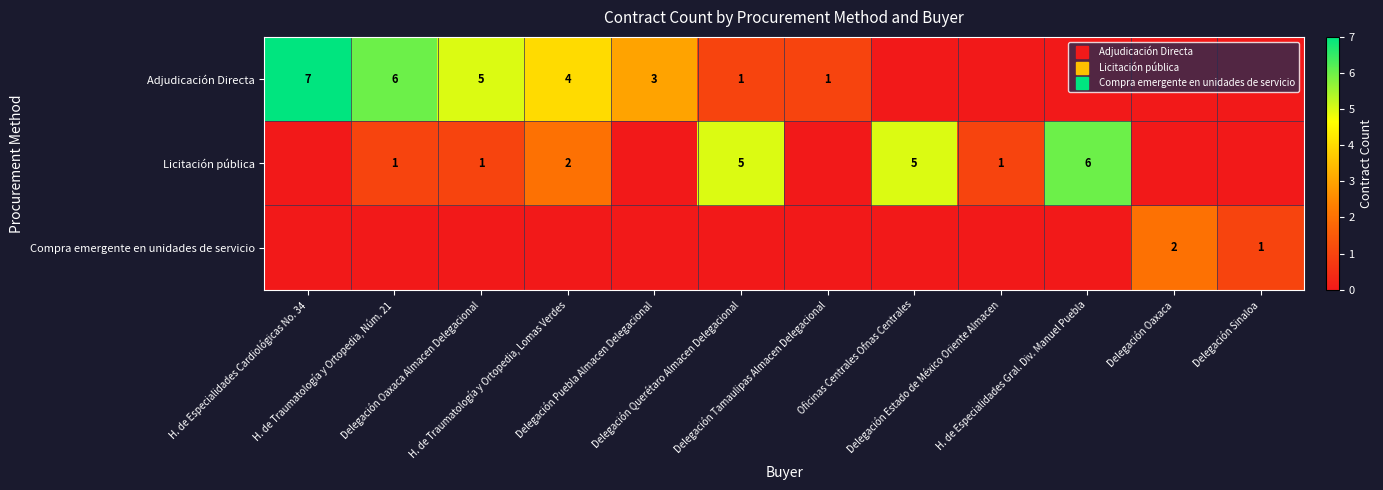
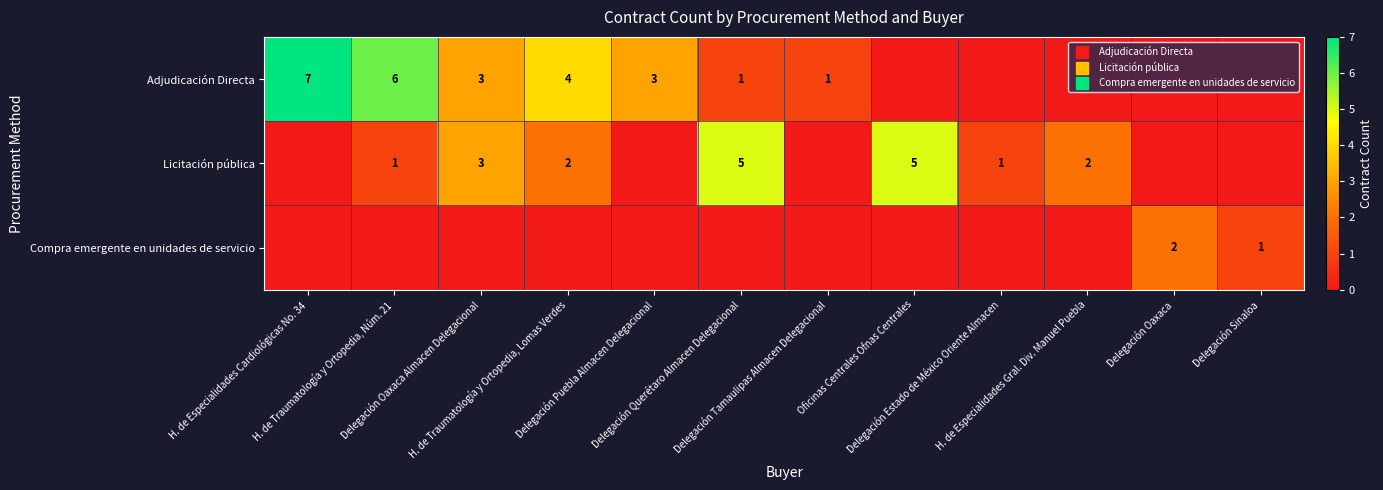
Adjudicación Directa, Delegación Oaxaca Almacen Delegacional: 5 -> 3
Licitación pública, Delegación Oaxaca Almacen Delegacional: 1 -> 3
Licitación pública, H. de Especialidades Gral. Div. Manuel Puebla: 6 -> 2
